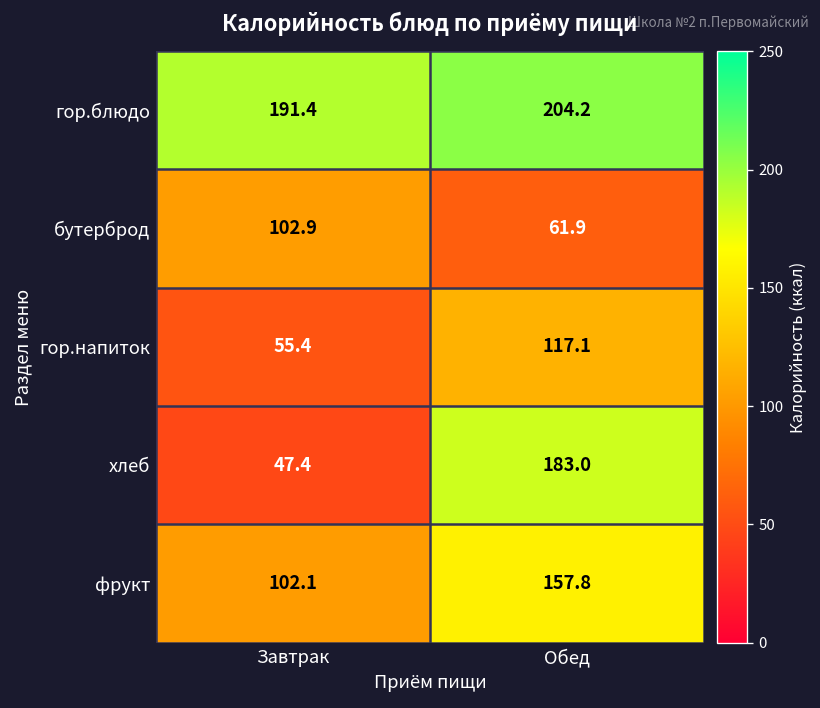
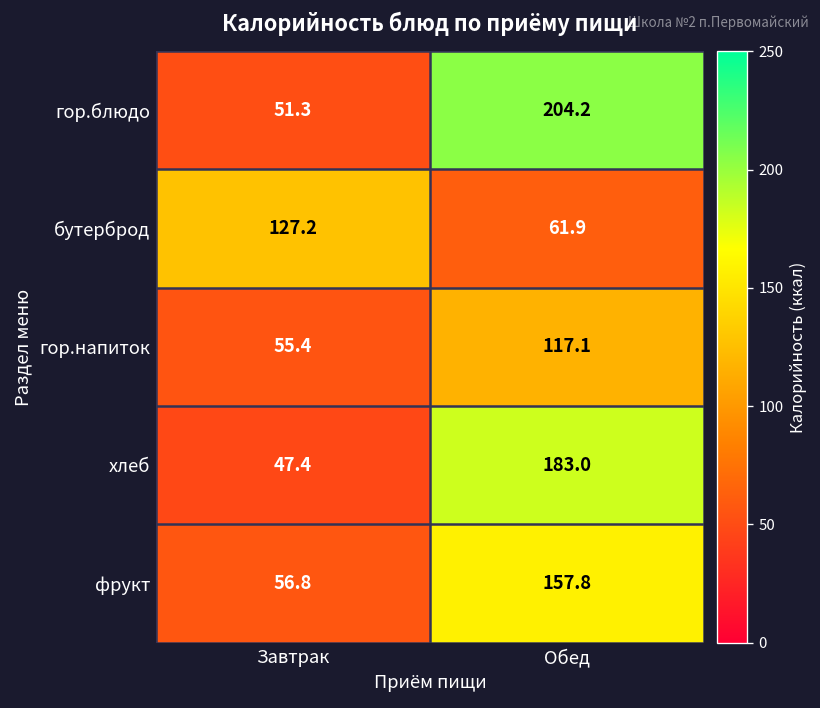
гор.блюдо, Завтрак: 191.4 -> 51.3
бутерброд, Завтрак: 102.9 -> 127.2
фрукт, Завтрак: 102.1 -> 56.8
